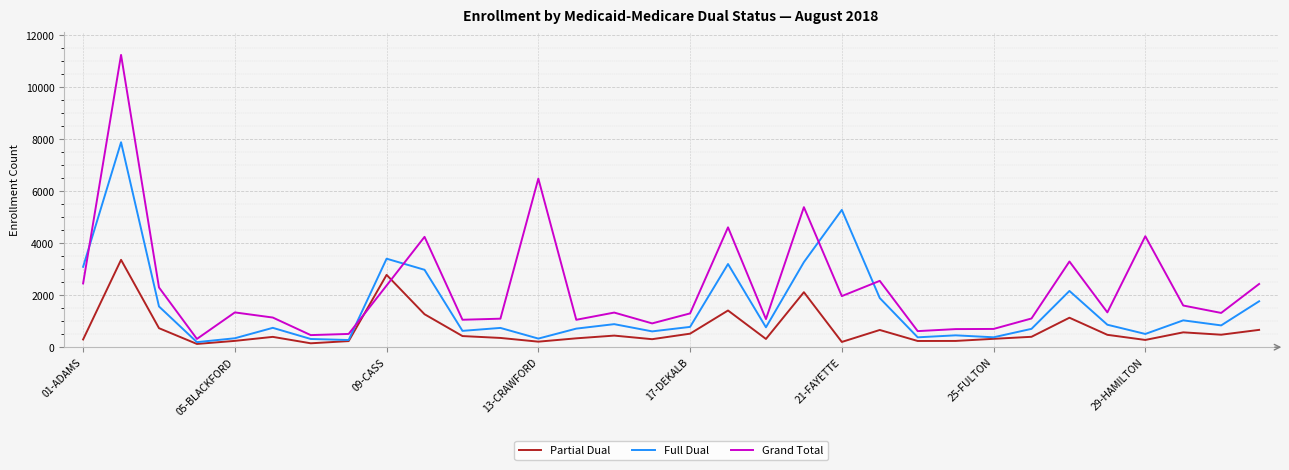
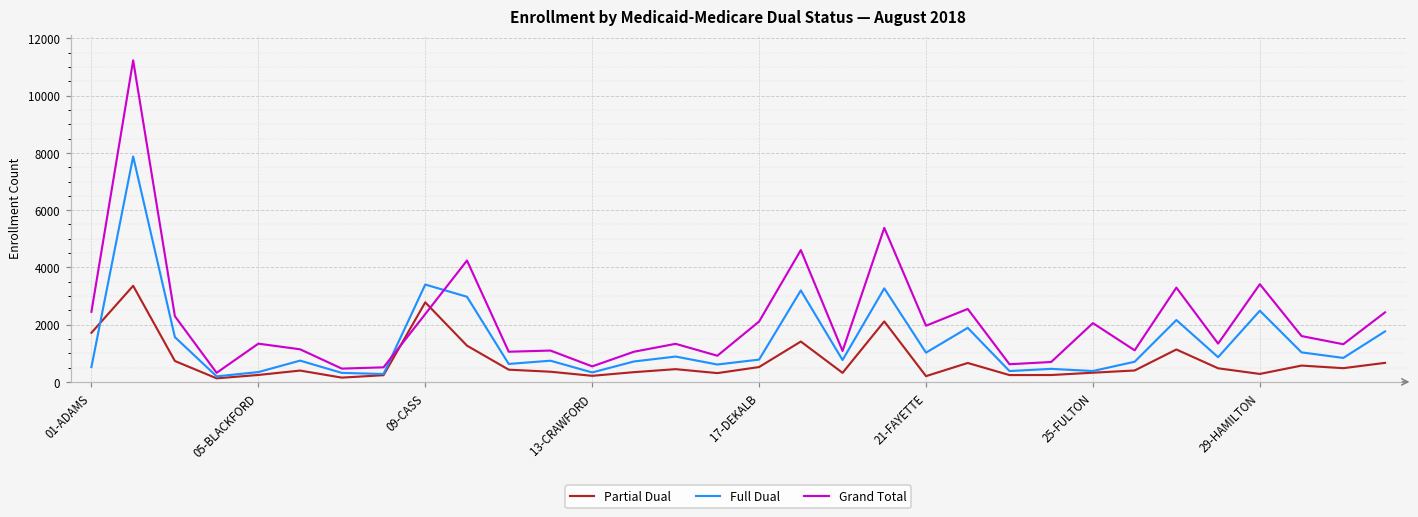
Partial Dual, 01-ADAMS: 300 -> 1700
Full Dual, 01-ADAMS: 3100 -> 500
Grand Total, 13-CRAWFORD: 6500 -> 500
Grand Total, 17-DEKALB: 1300 -> 2100
Full Dual, 21-FAYETTE: 5300 -> 1000
Grand Total, 25-FULTON: 700 -> 2100
Full Dual, 29-HAMILTON: 500 -> 2500
Grand Total, 29-HAMILTON: 4300 -> 3400
